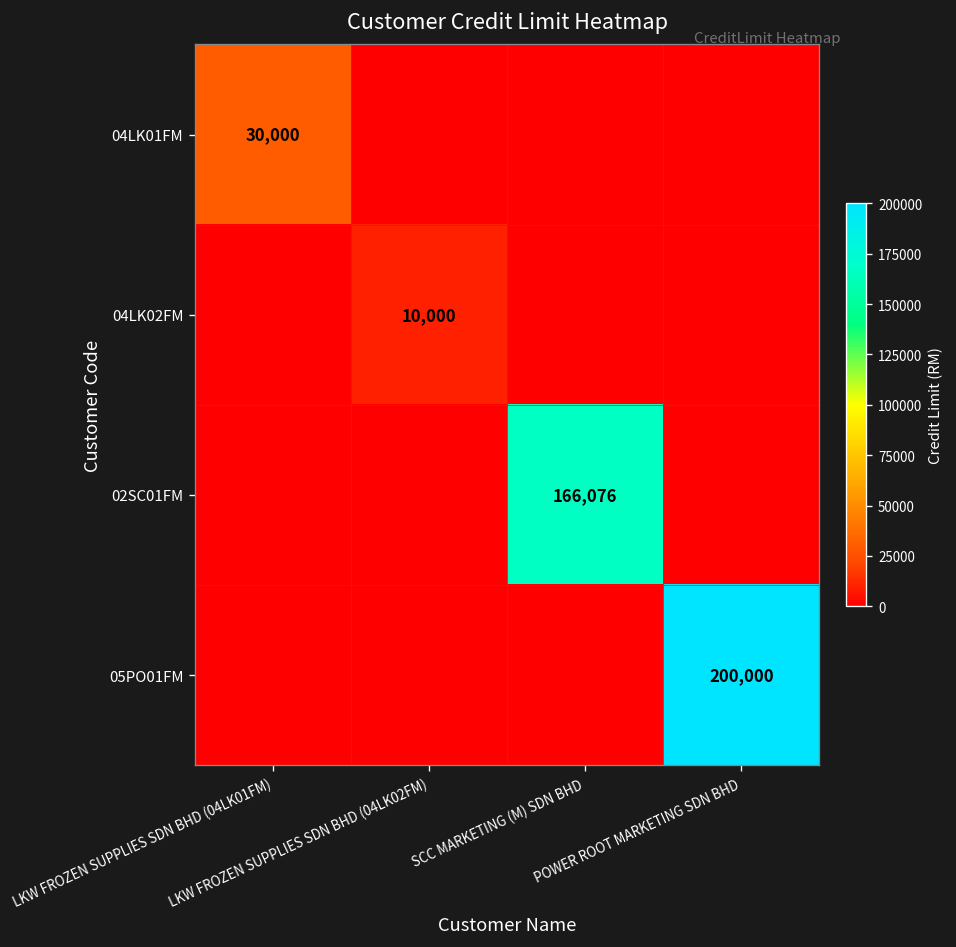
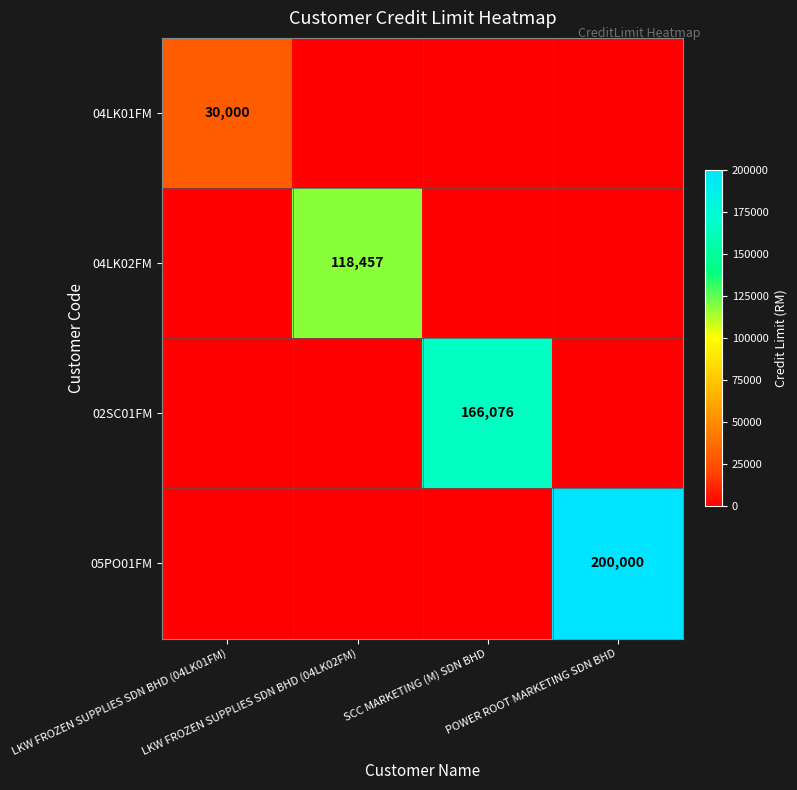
04LK02FM, LKW FROZEN SUPPLIES SDN BHD (04LK02FM): 10,000 -> 118,457
